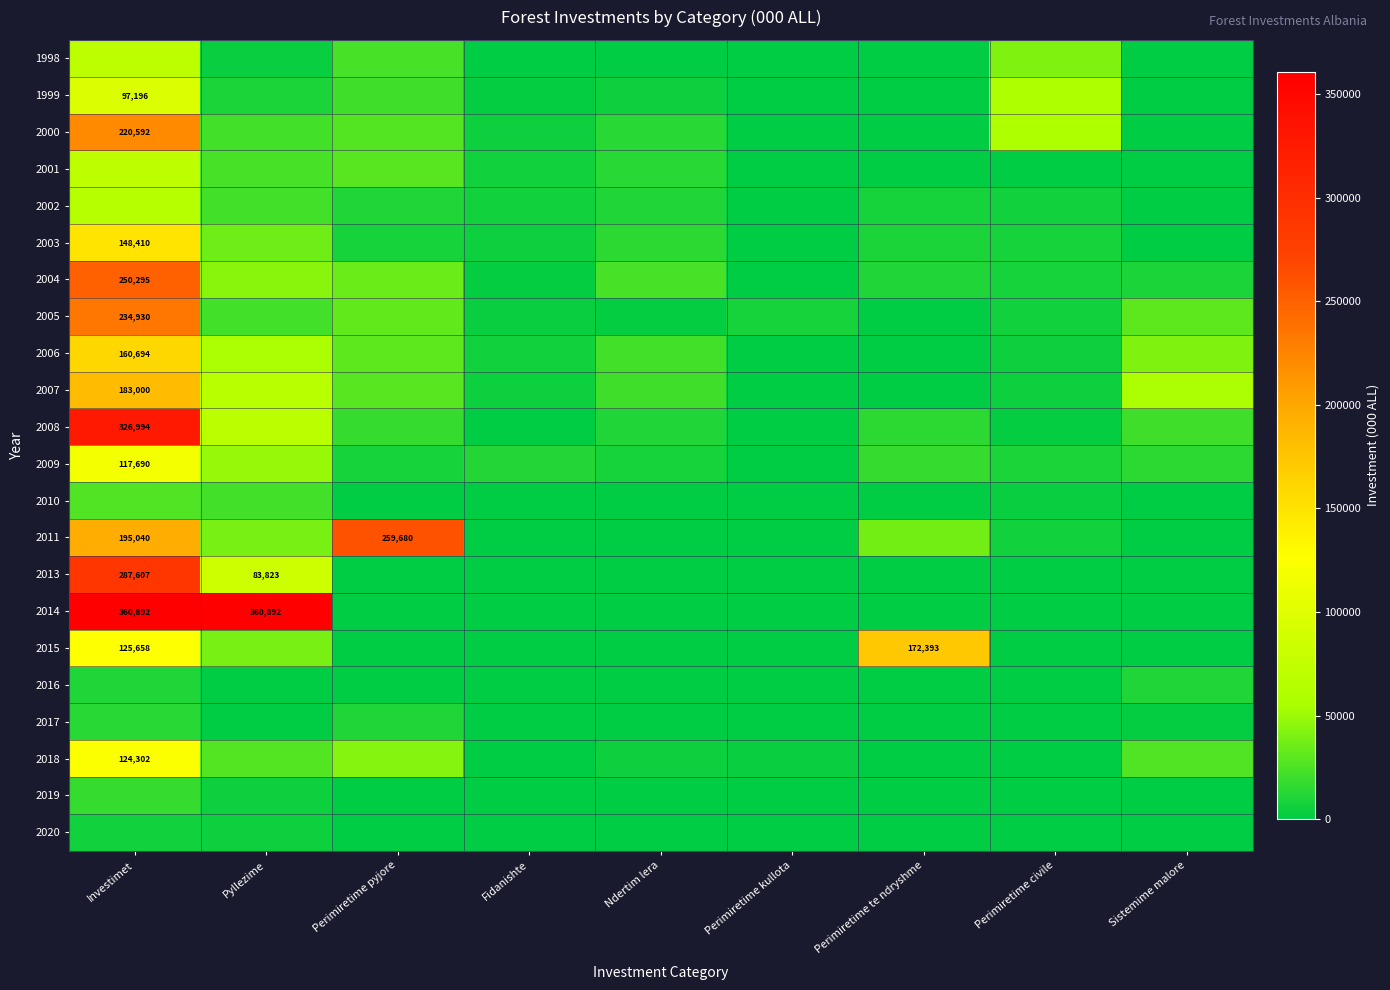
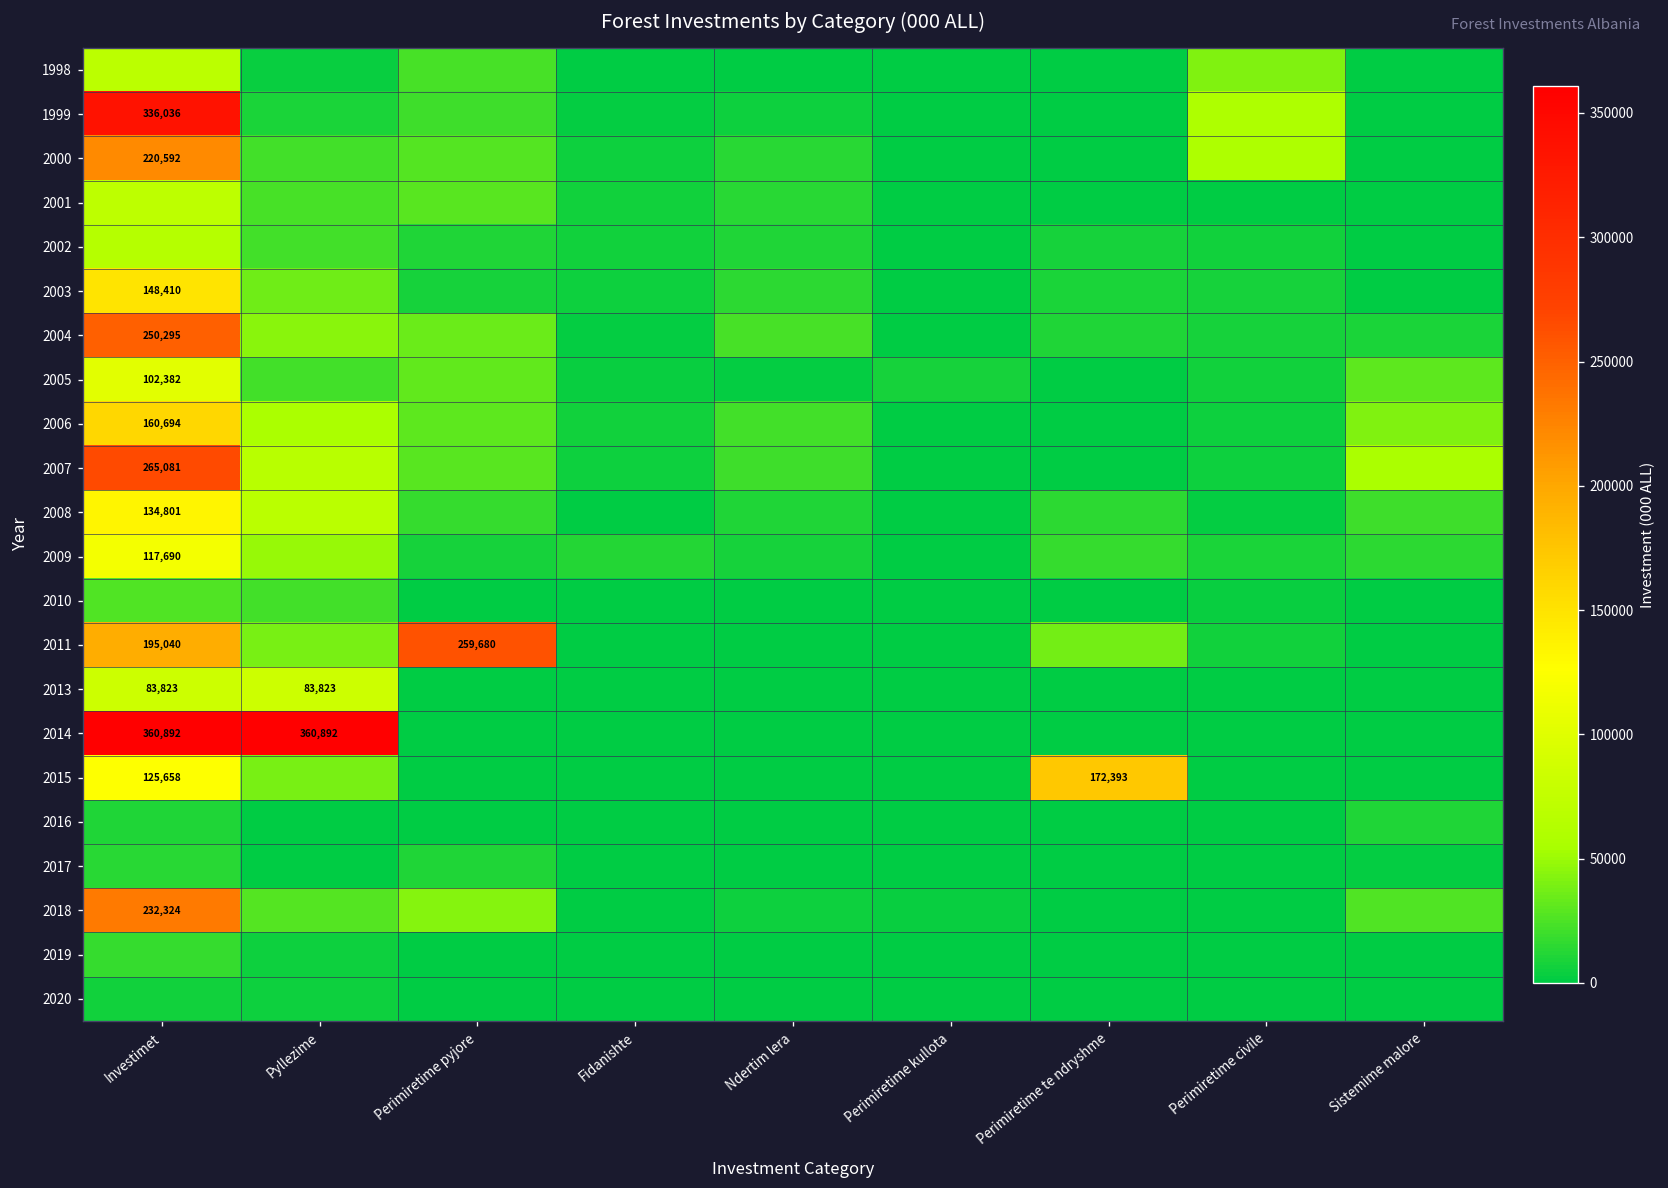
1999, Investimet: 97,196 -> 336,036
2005, Investimet: 234,930 -> 102,382
2007, Investimet: 183,000 -> 265,081
2008, Investimet: 326,994 -> 134,801
2013, Investimet: 287,607 -> 83,823
2018, Investimet: 124,302 -> 232,324
